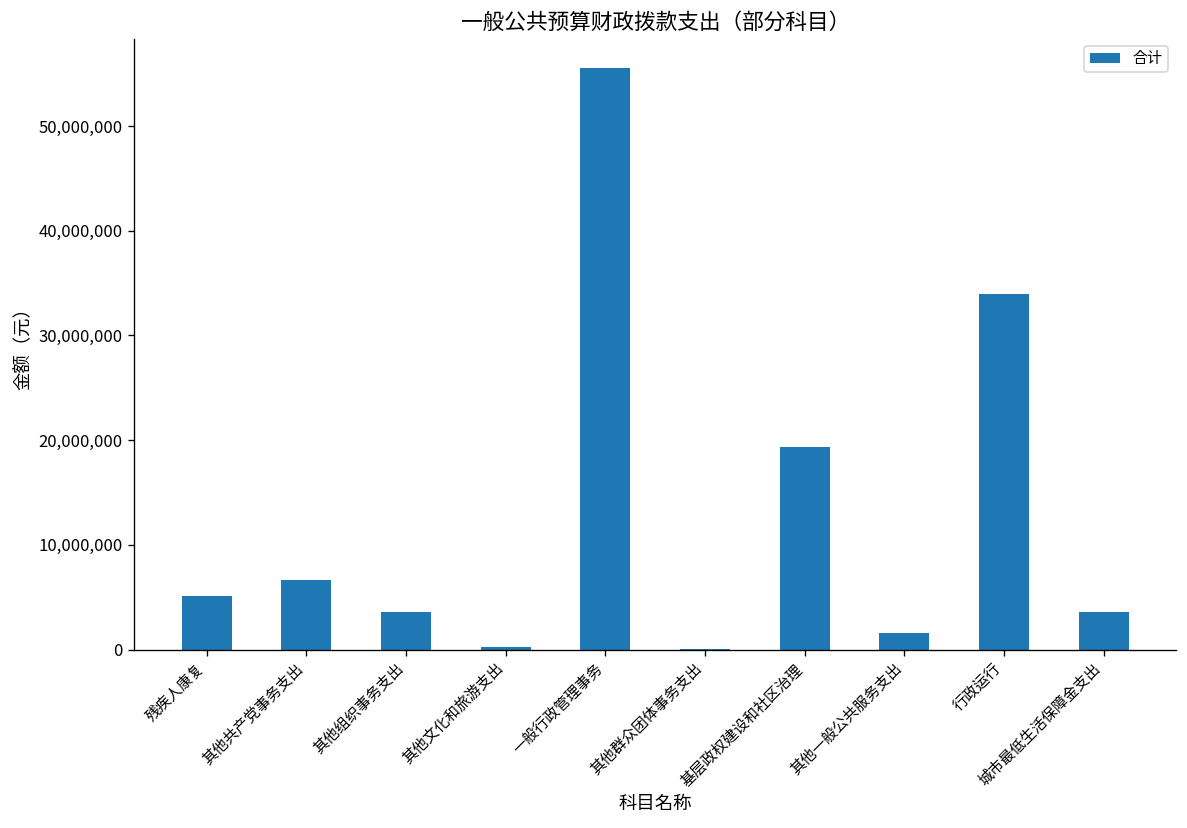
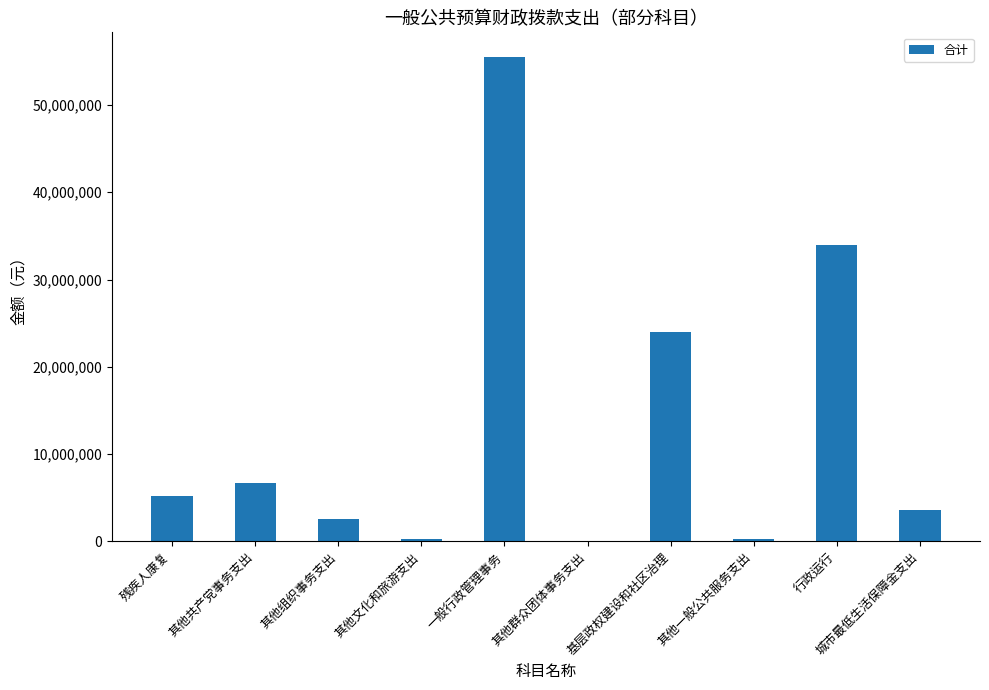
其他组织事务支出: 4,000,000 -> 3,000,000
基层政权建设和社区治理: 19,000,000 -> 24,000,000
其他一般公共服务支出: 2,000,000 -> 0
